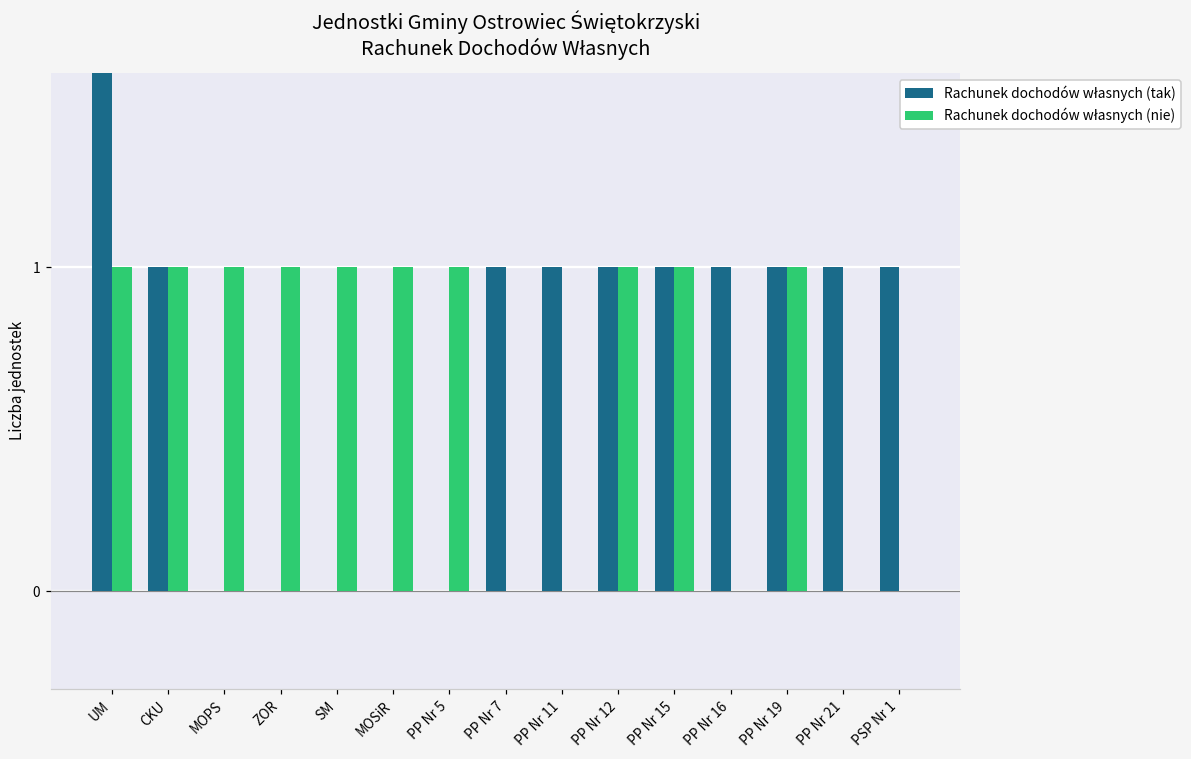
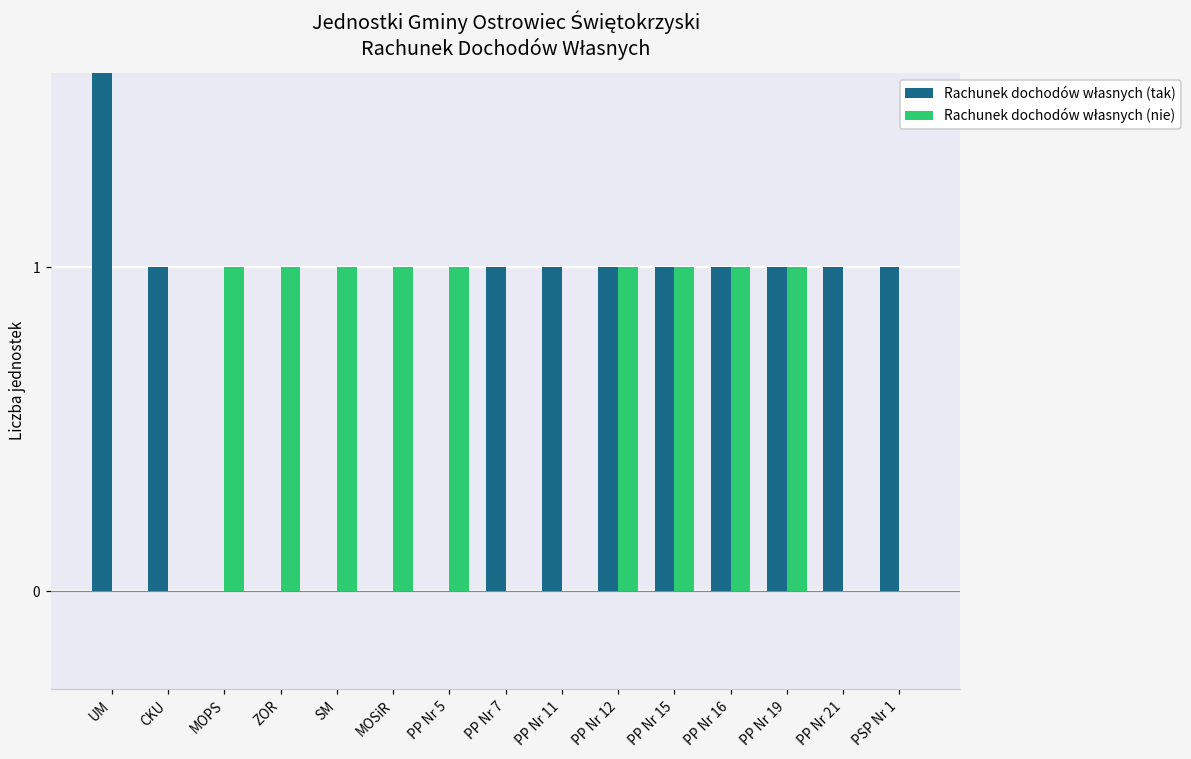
Rachunek dochodów własnych (nie), UM: 1 -> 0
Rachunek dochodów własnych (nie), CKU: 1 -> 0
Rachunek dochodów własnych (nie), PP Nr 16: 0 -> 1
